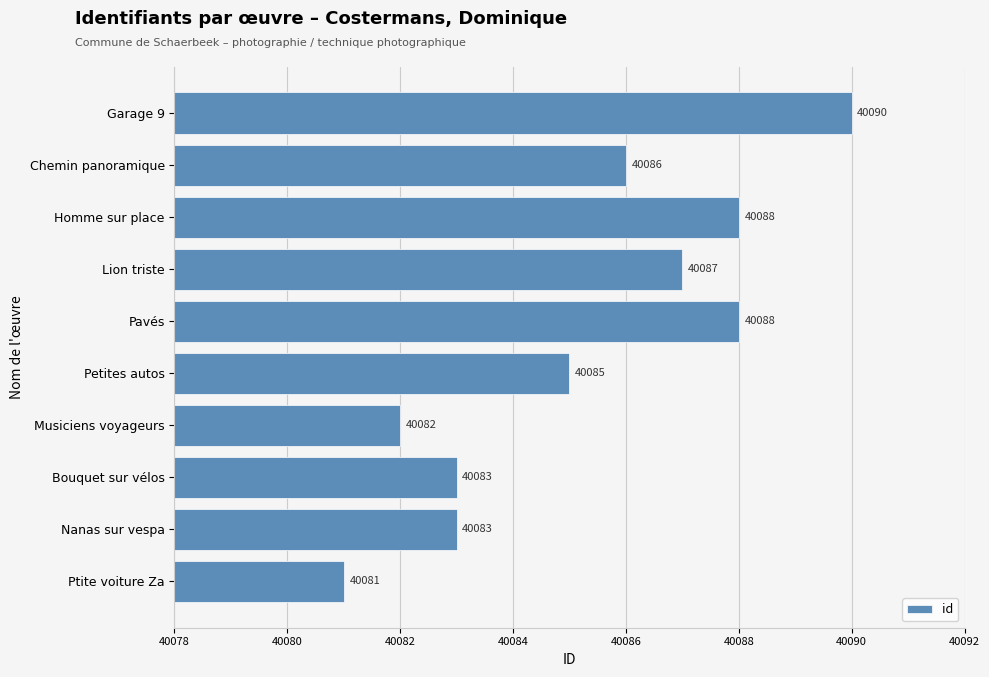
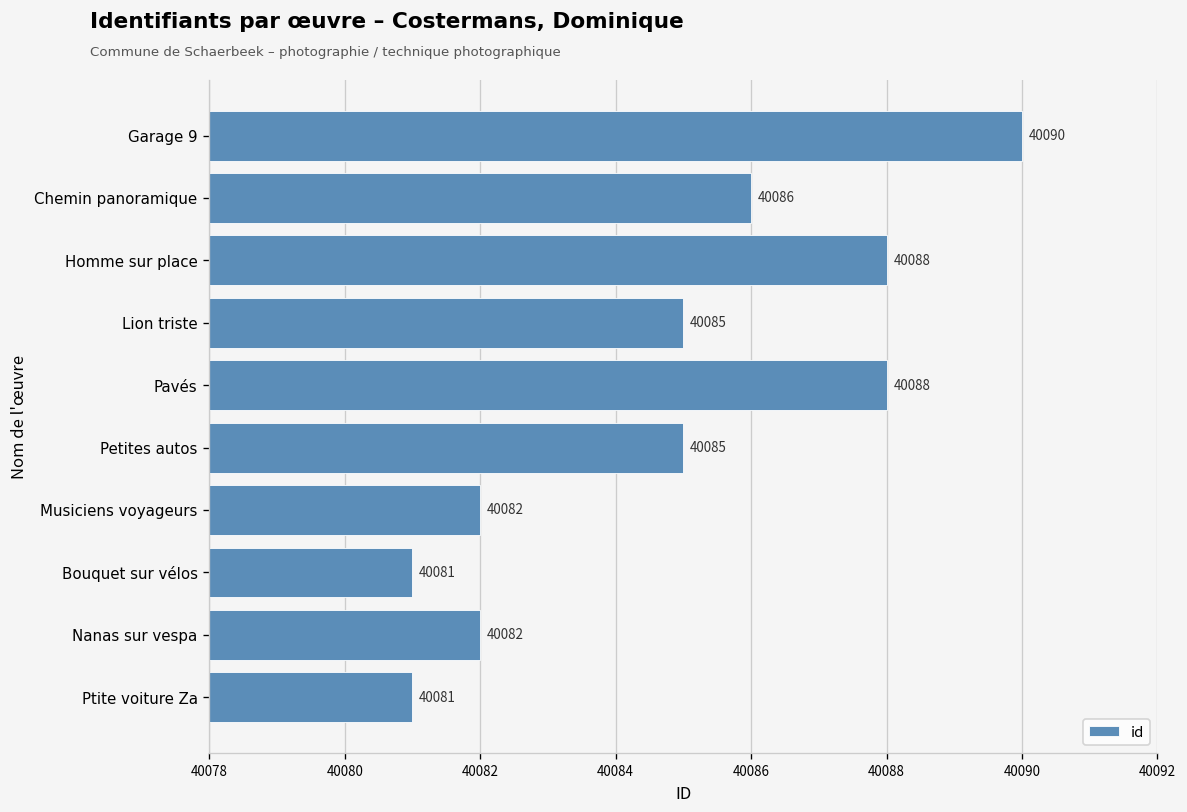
Lion triste: 40087 -> 40085
Bouquet sur vélos: 40083 -> 40081
Nanas sur vespa: 40083 -> 40082
